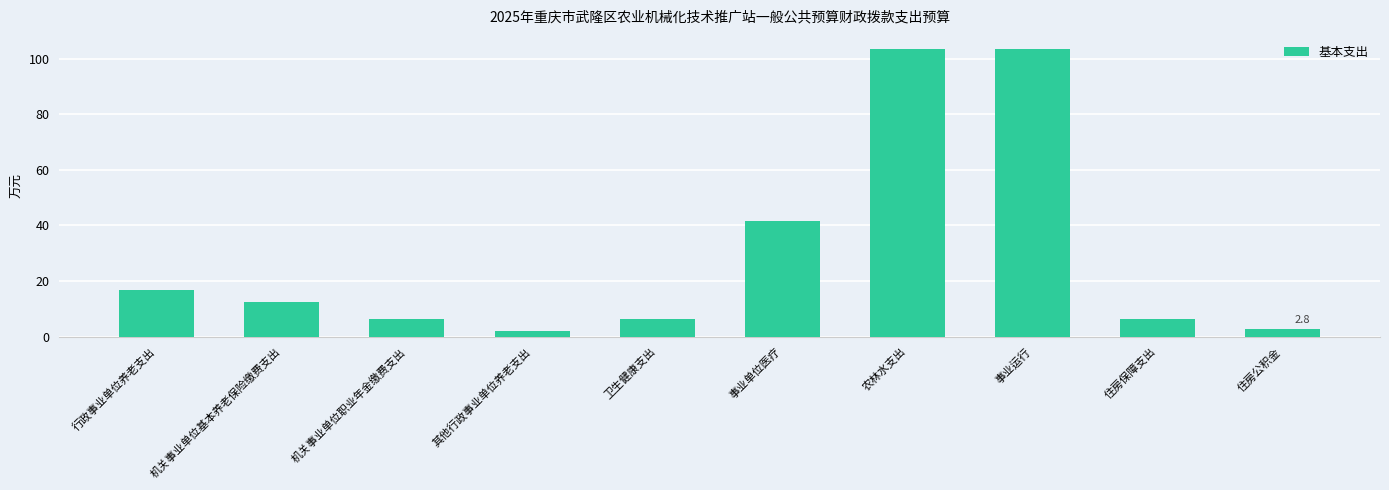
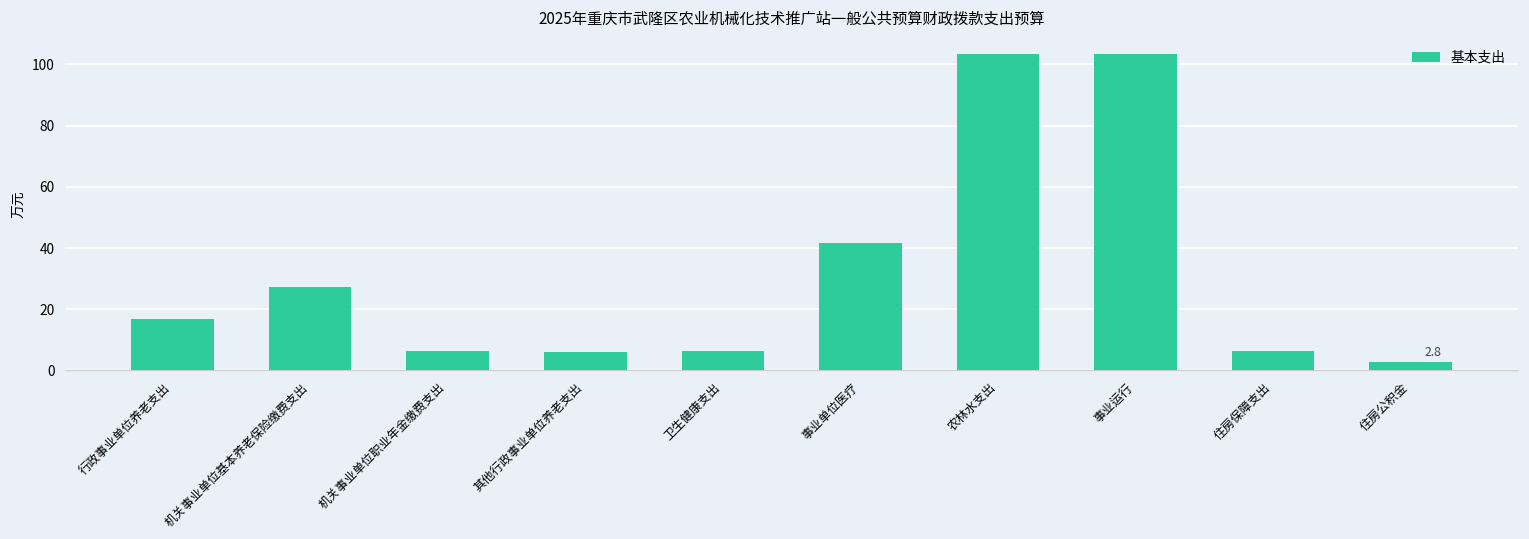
机关事业单位基本养老保险缴费支出: 12 -> 27
其他行政事业单位养老支出: 2 -> 6
